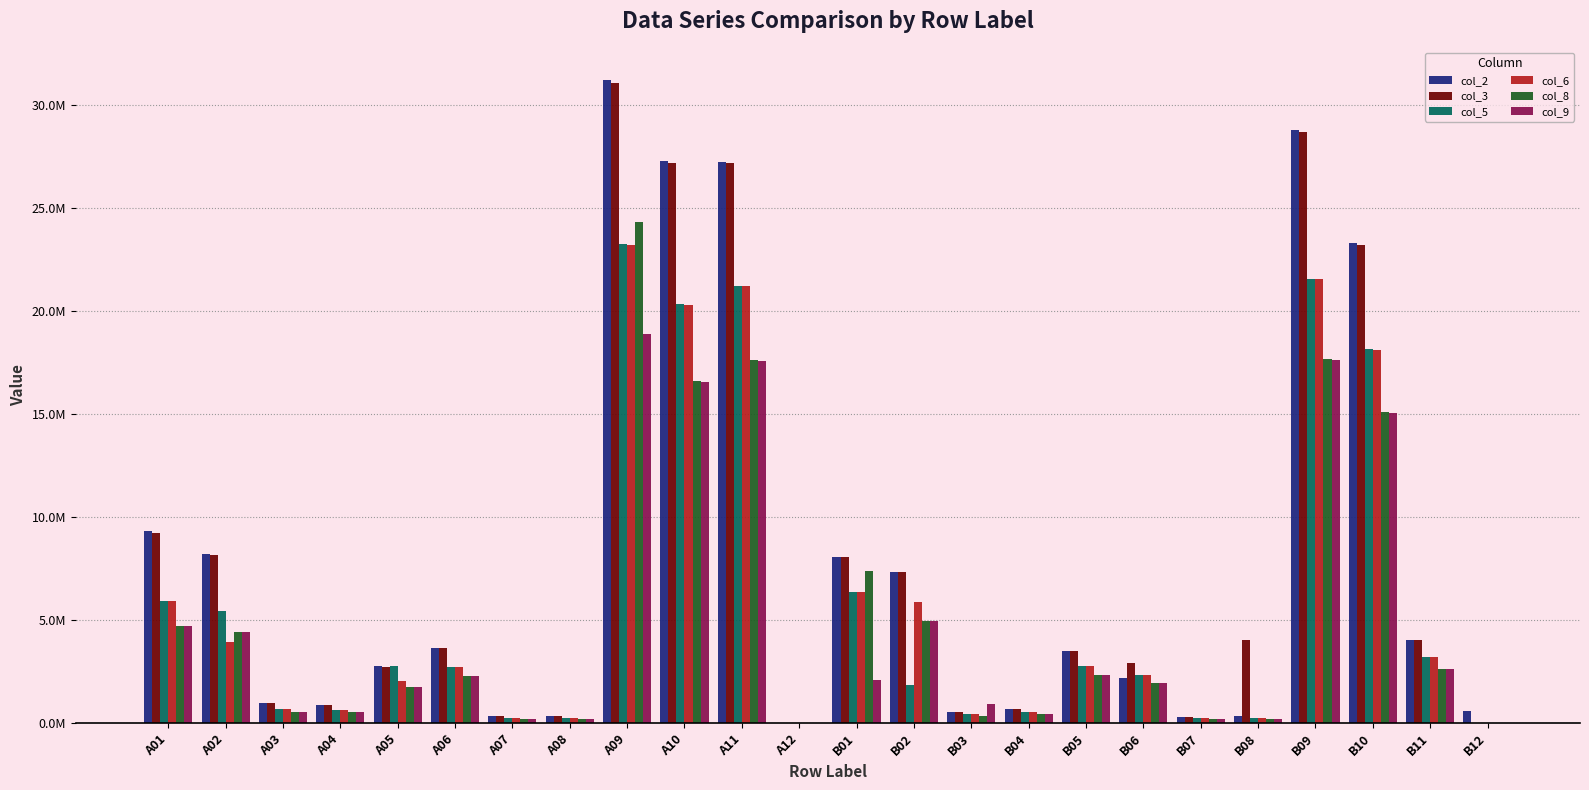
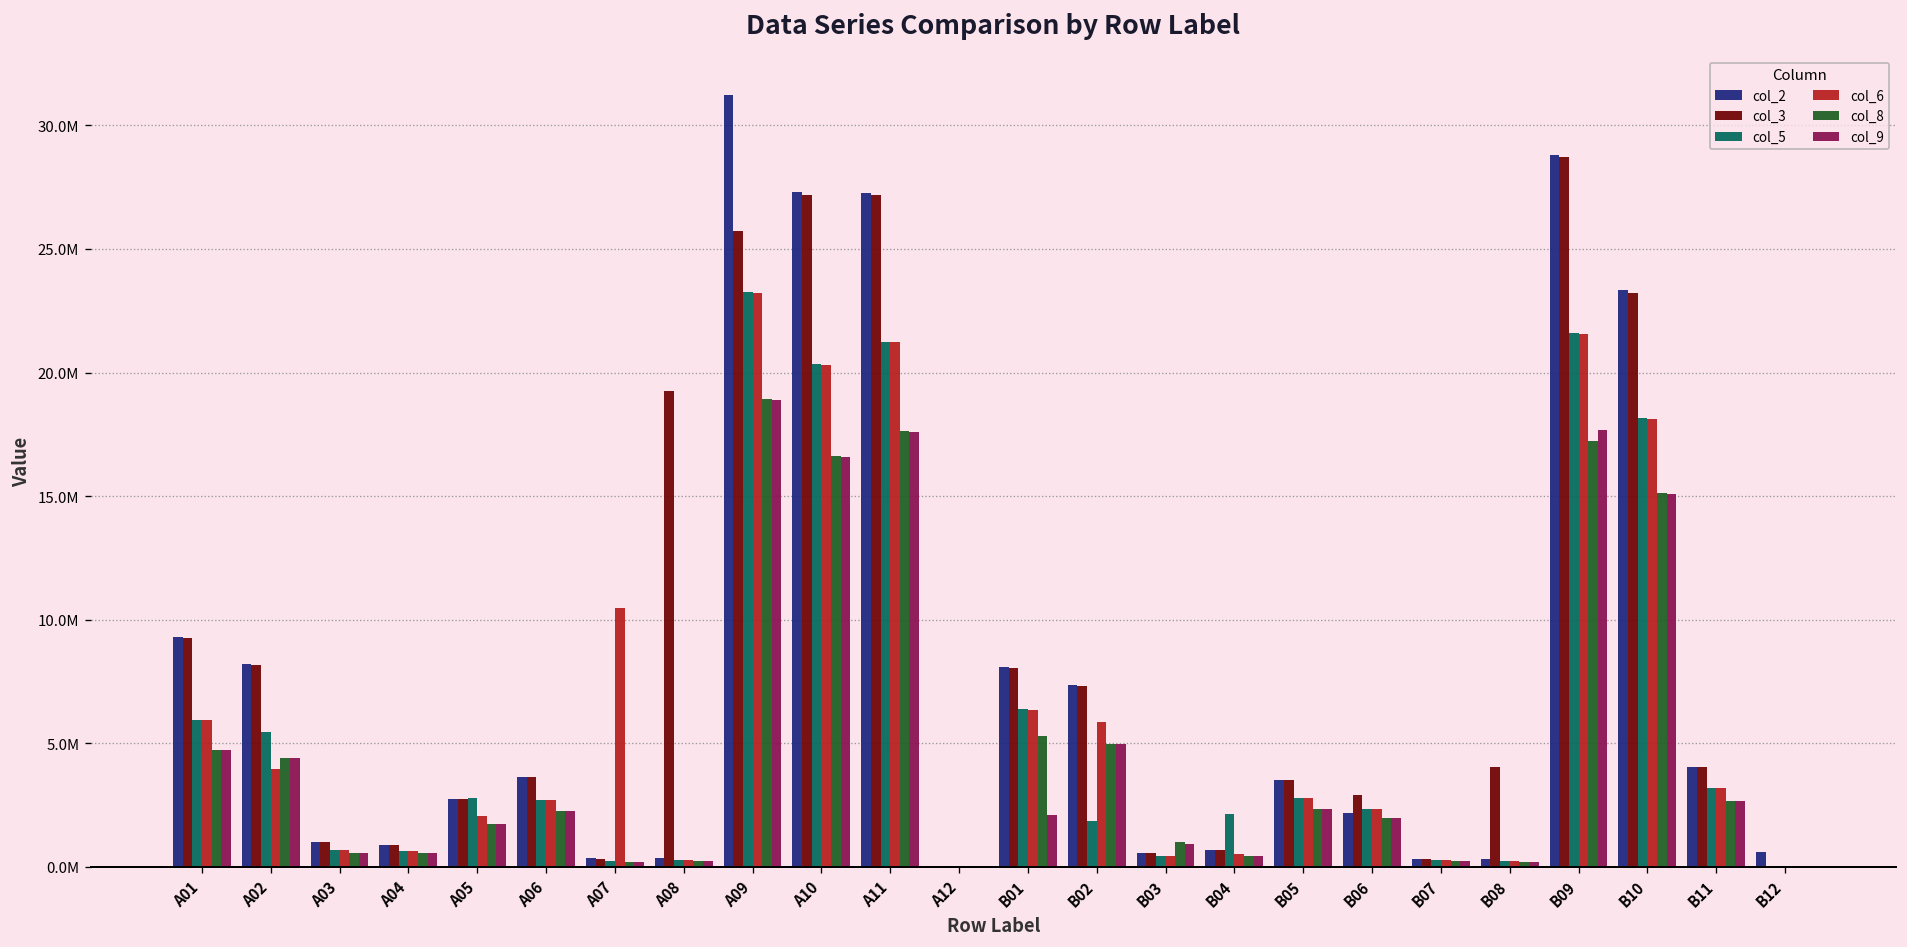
col_6, A07: 200000 -> 10500000
col_3, A08: 300000 -> 19300000
col_3, A09: 31100000 -> 25700000
col_8, A09: 24300000 -> 18900000
col_8, B01: 7400000 -> 5300000
col_8, B03: 400000 -> 1000000
col_5, B04: 500000 -> 2100000
col_8, B09: 17700000 -> 17200000
